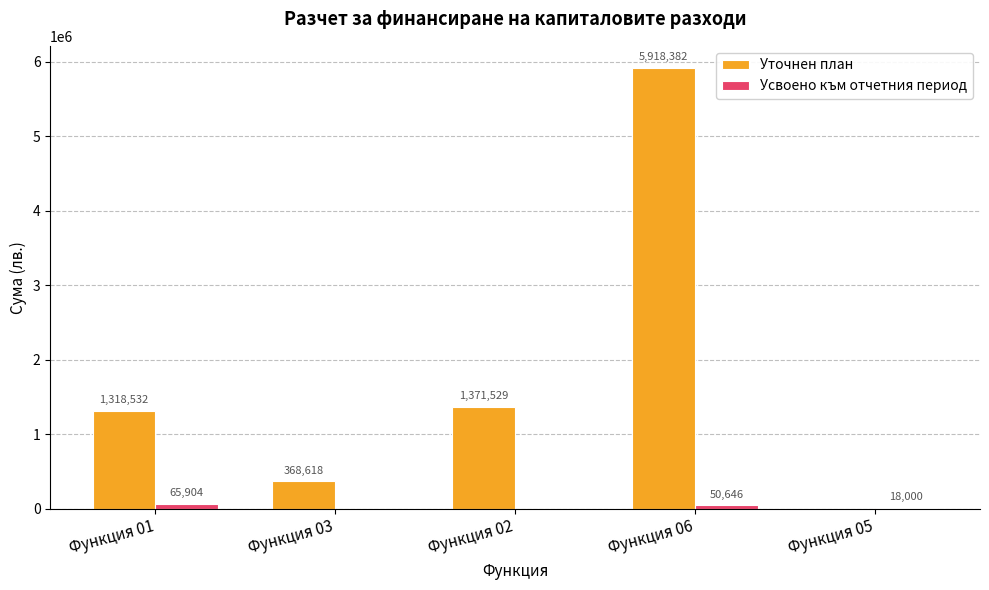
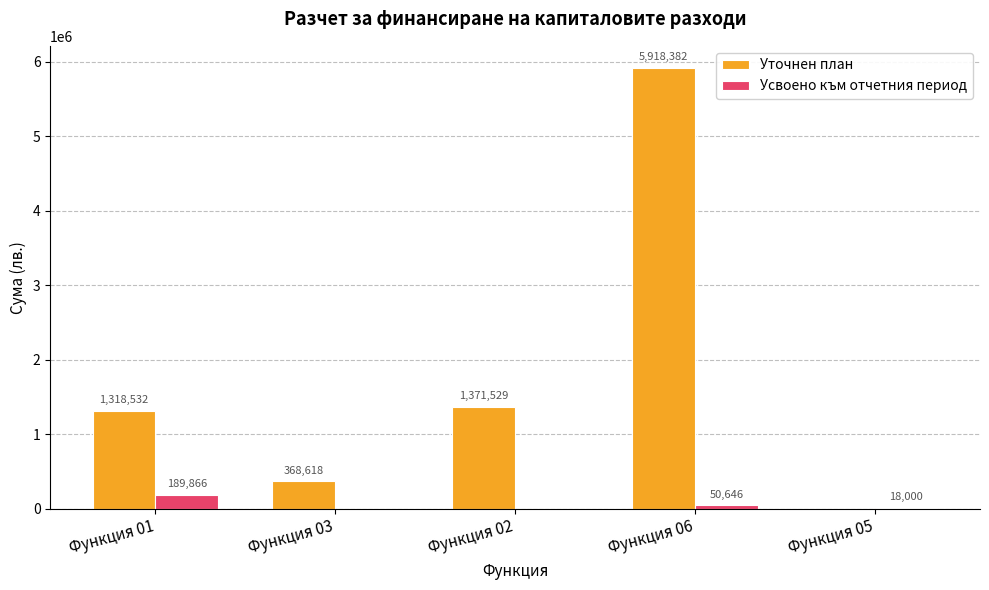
Усвоено към отчетния период, Функция 01: 65,904 -> 189,866
